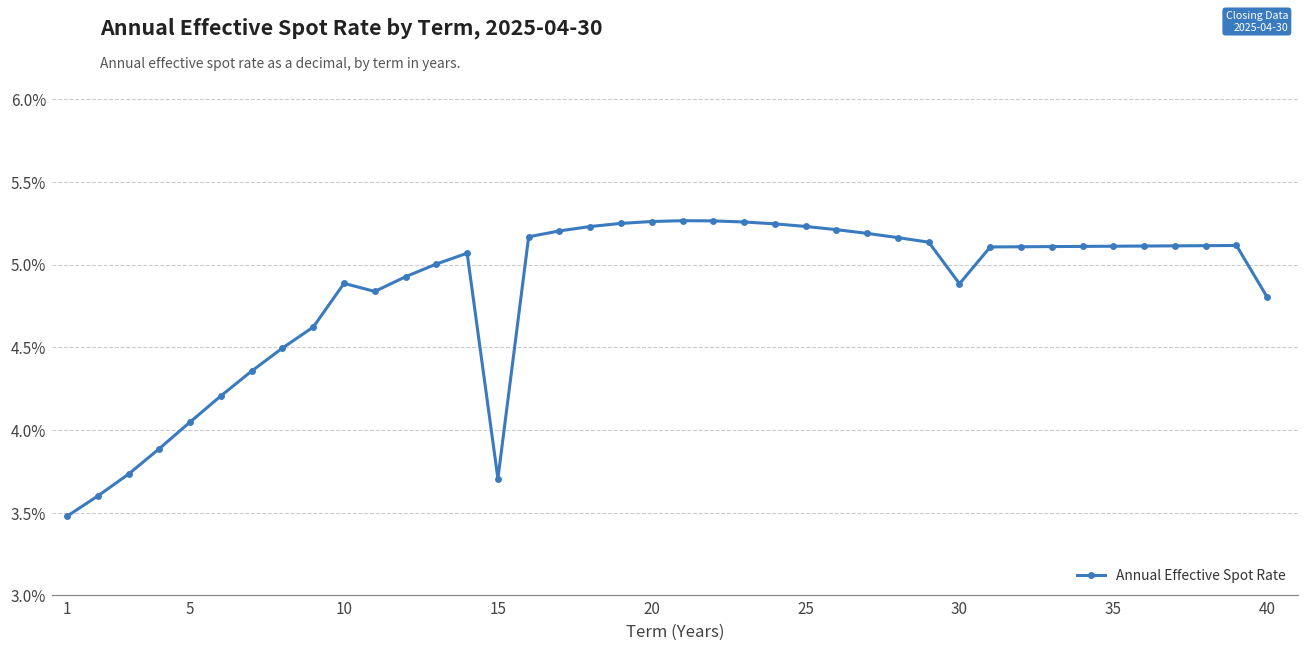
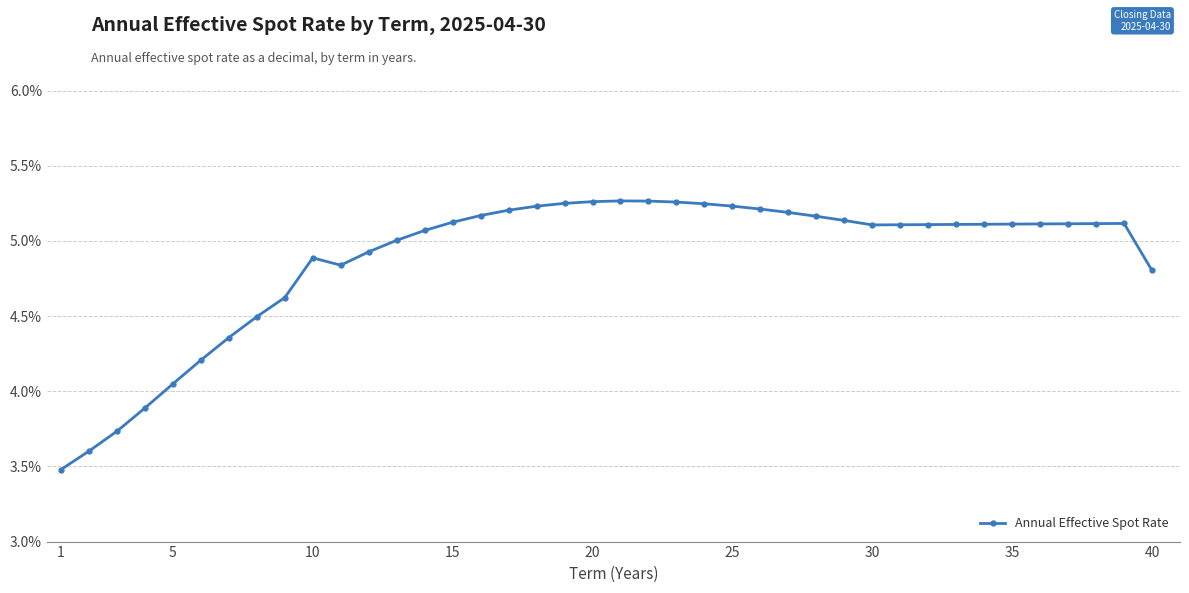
15: 3.71% -> 5.12%
30: 4.88% -> 5.11%
